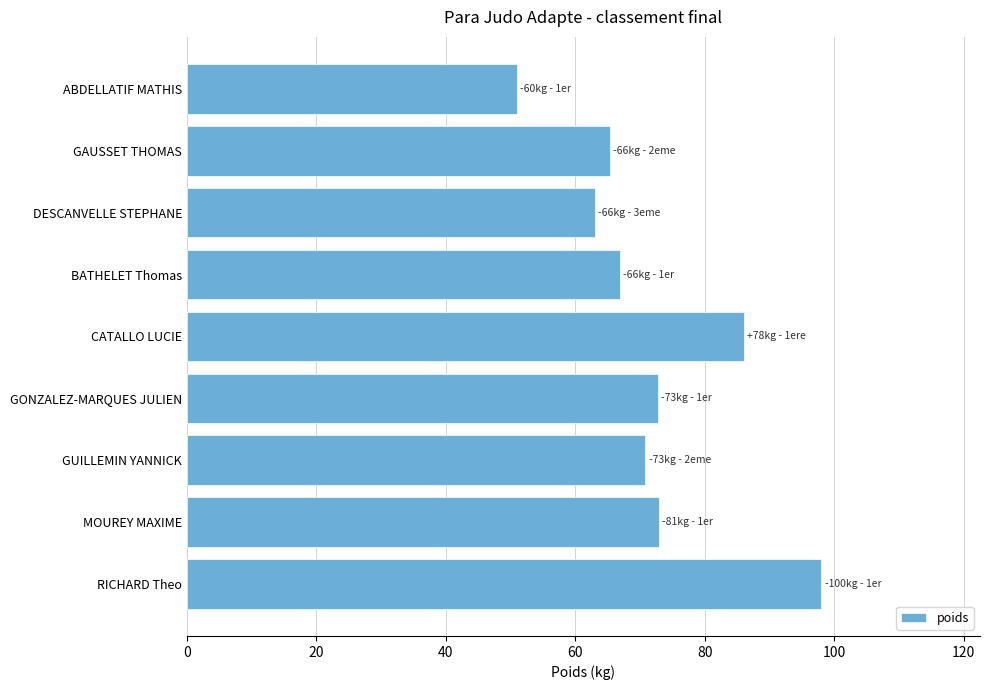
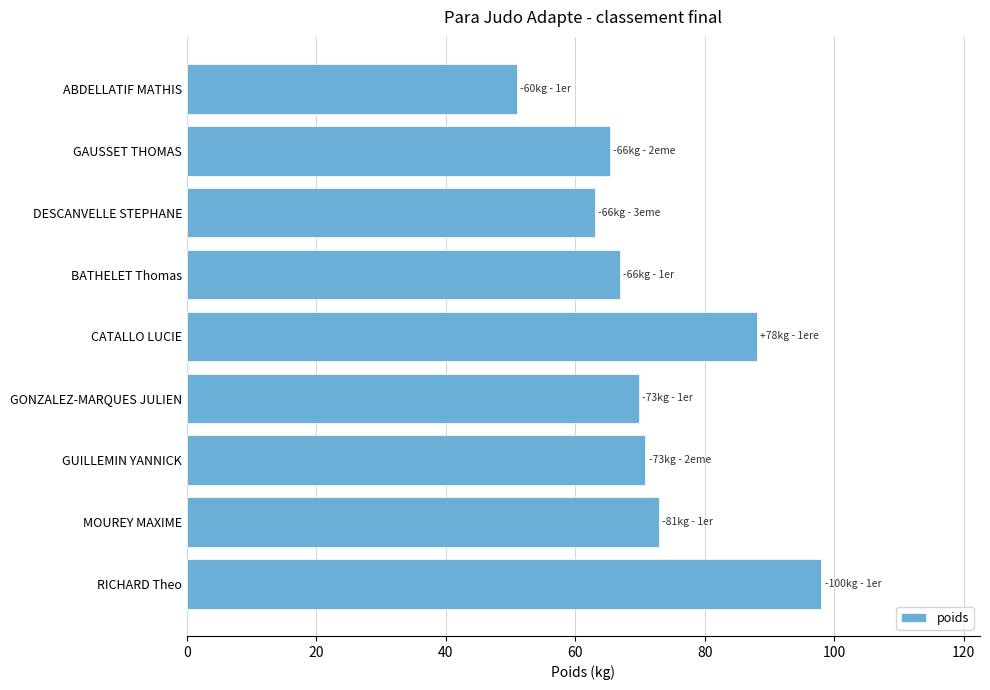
CATALLO LUCIE: 86 -> 88
GONZALEZ-MARQUES JULIEN: 73 -> 70
